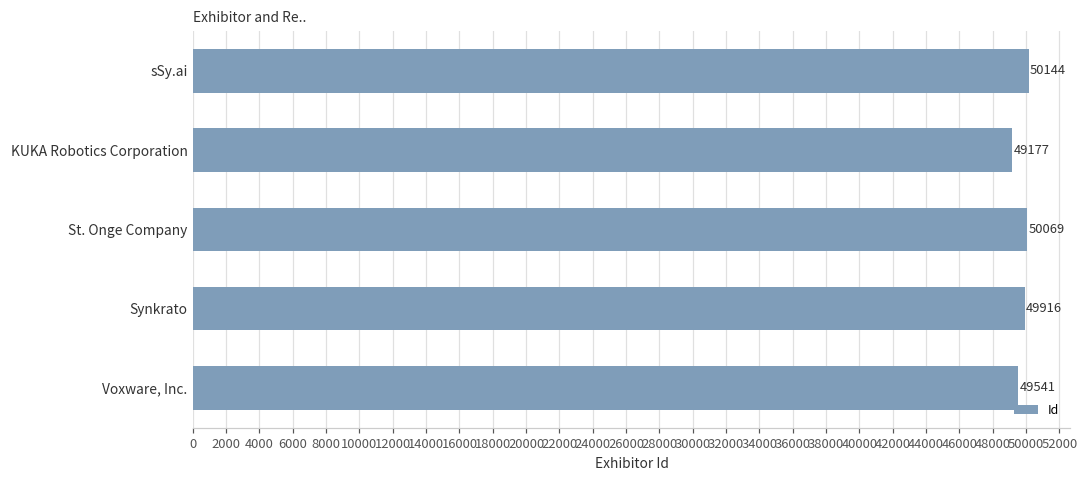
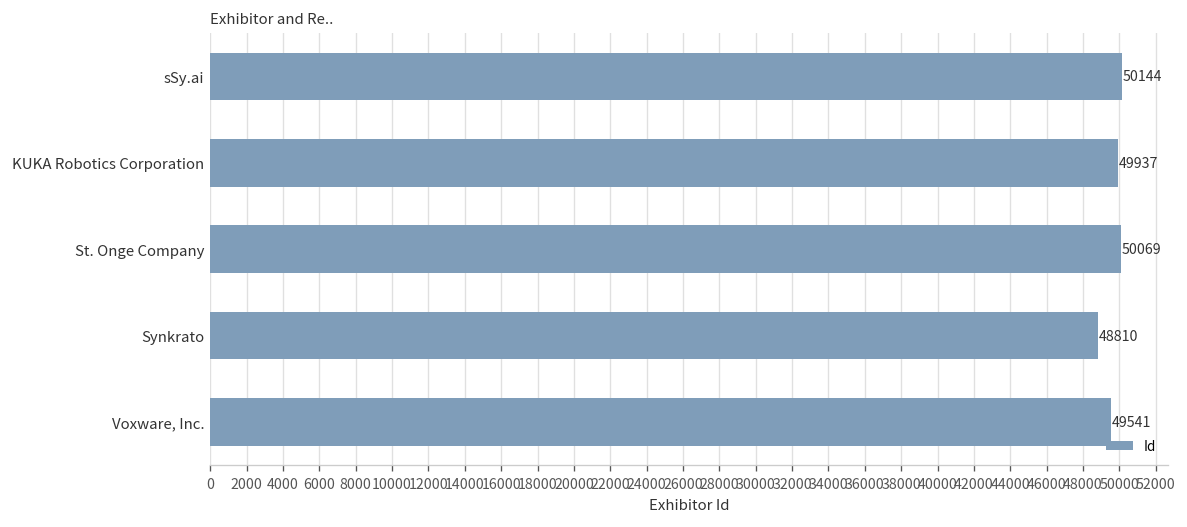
KUKA Robotics Corporation: 49177 -> 49937
Synkrato: 49916 -> 48810
